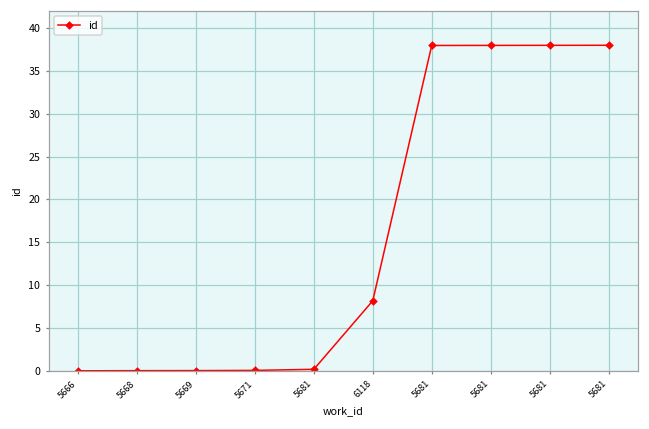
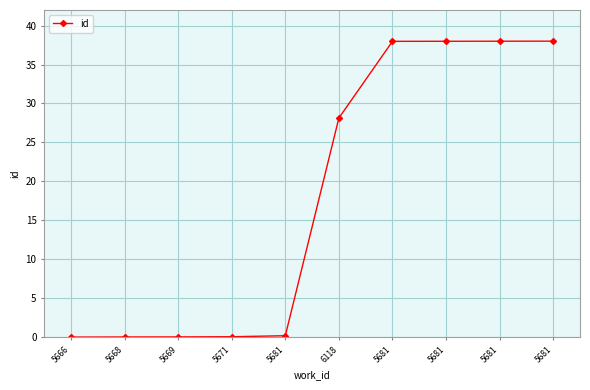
6118: 8 -> 28
